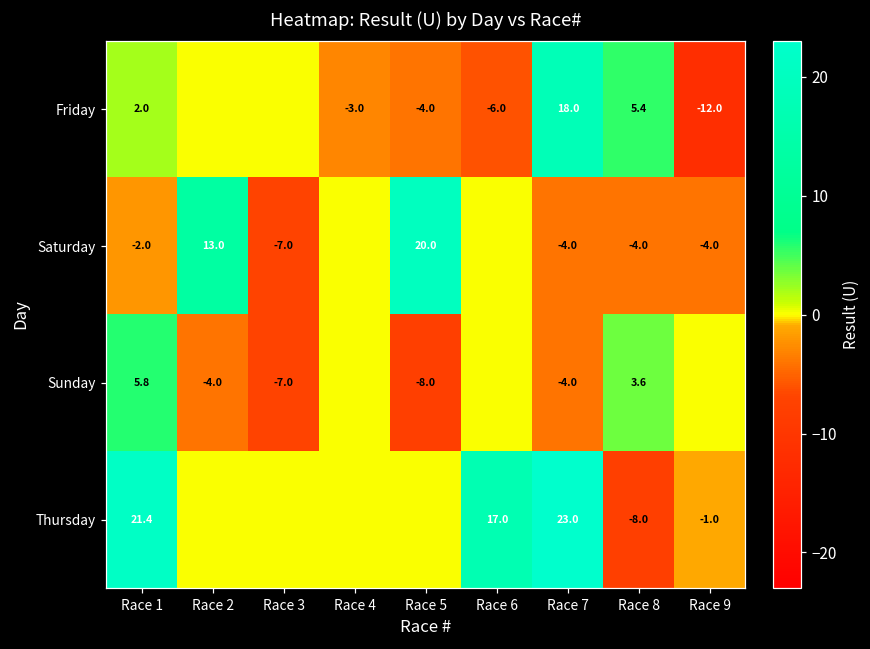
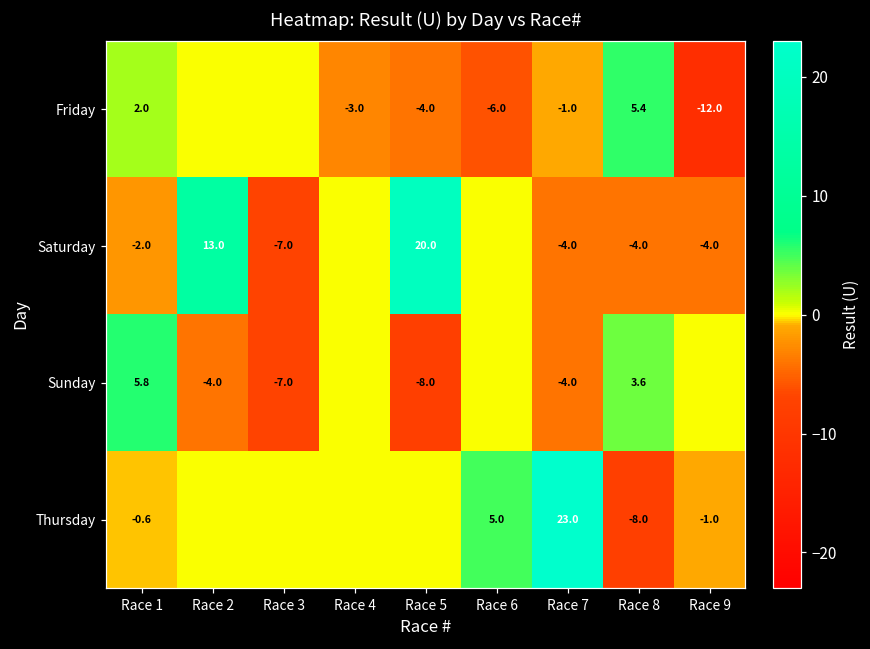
Friday, Race 7: 18.0 -> -1.0
Thursday, Race 1: 21.4 -> -0.6
Thursday, Race 6: 17.0 -> 5.0
